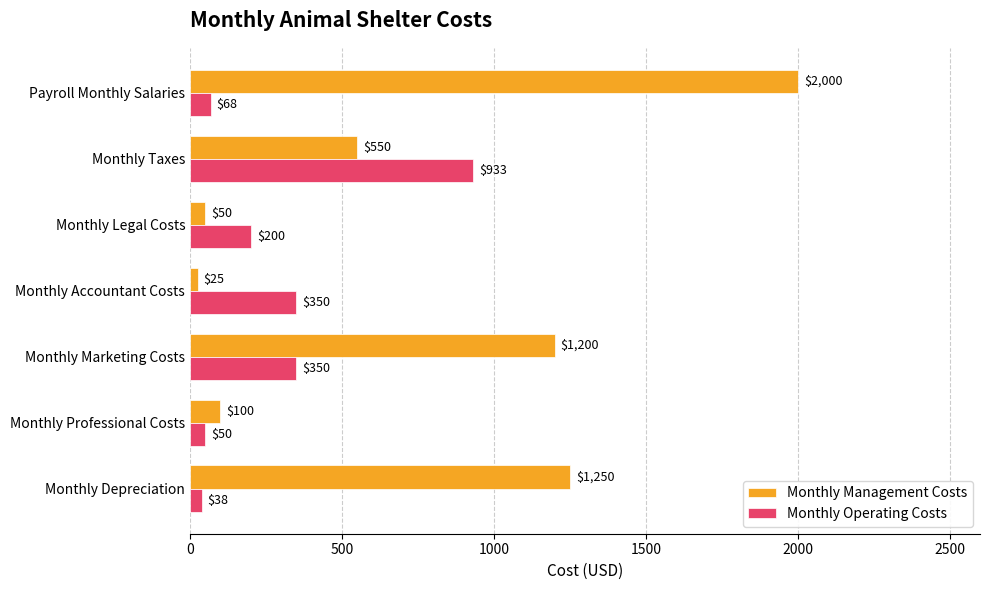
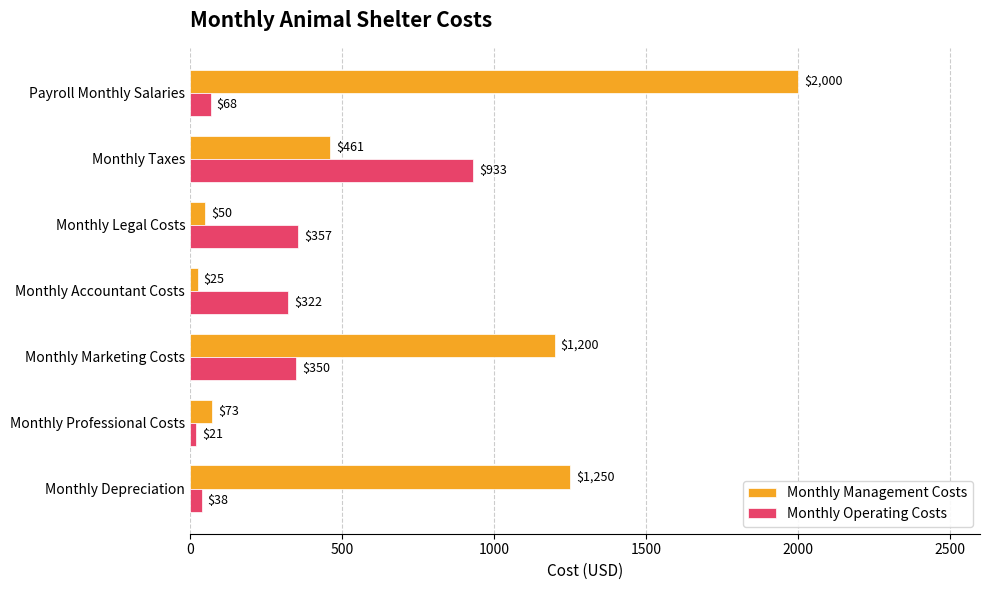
Monthly Management Costs, Monthly Taxes: $550 -> $461
Monthly Operating Costs, Monthly Legal Costs: $200 -> $357
Monthly Operating Costs, Monthly Accountant Costs: $350 -> $322
Monthly Management Costs, Monthly Professional Costs: $100 -> $73
Monthly Operating Costs, Monthly Professional Costs: $50 -> $21
